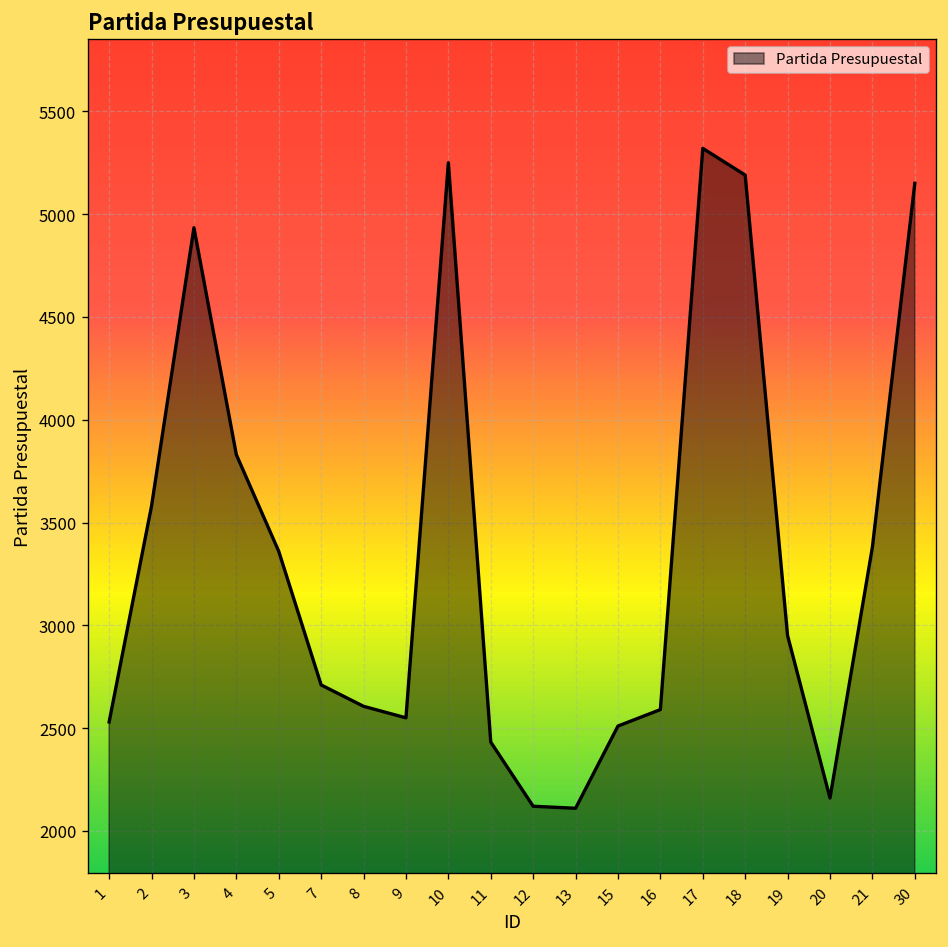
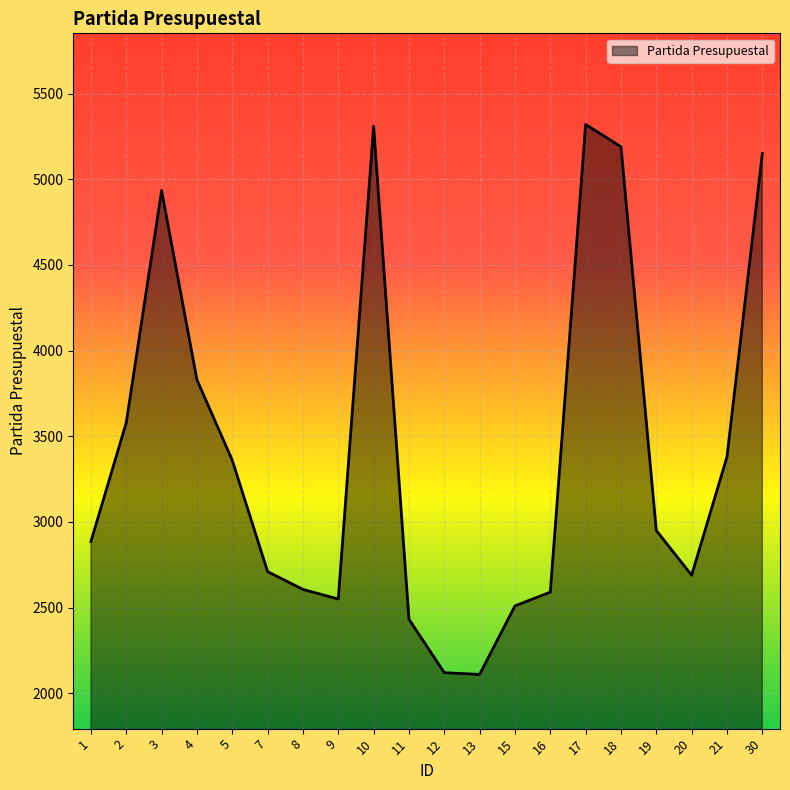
1: 2530 -> 2890
10: 5250 -> 5310
20: 2160 -> 2690
